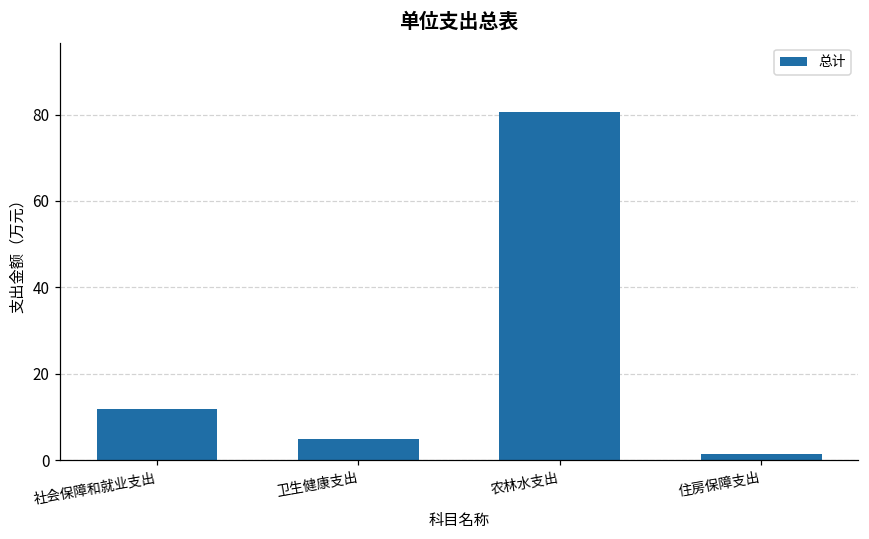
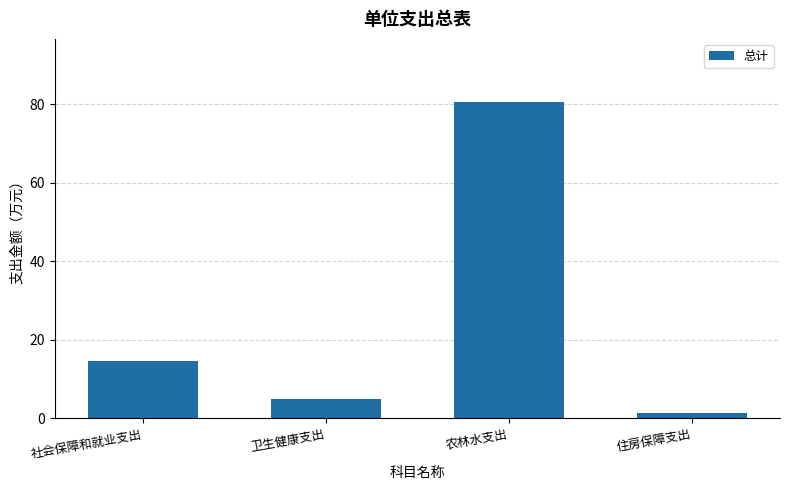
社会保障和就业支出: 12 -> 15
